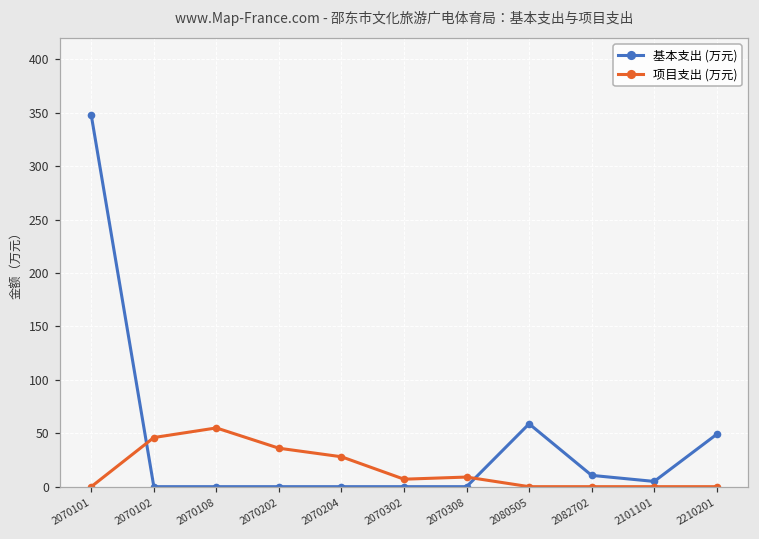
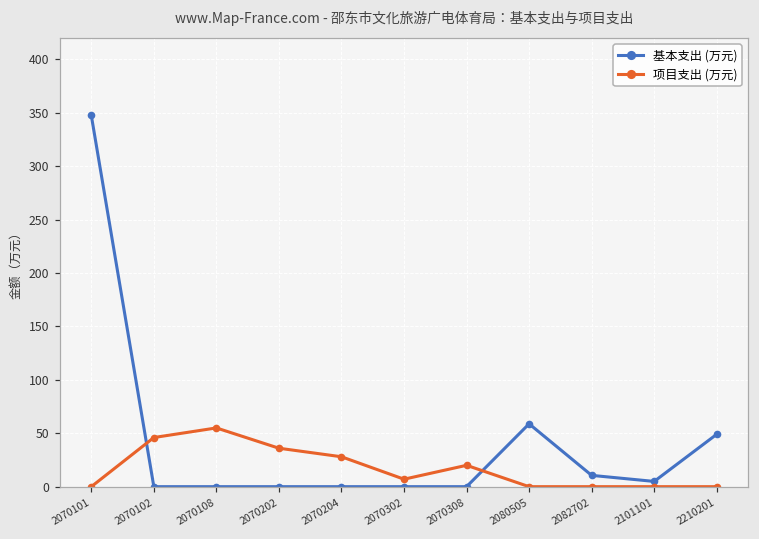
项目支出 (万元), 2070308: 10 -> 20
